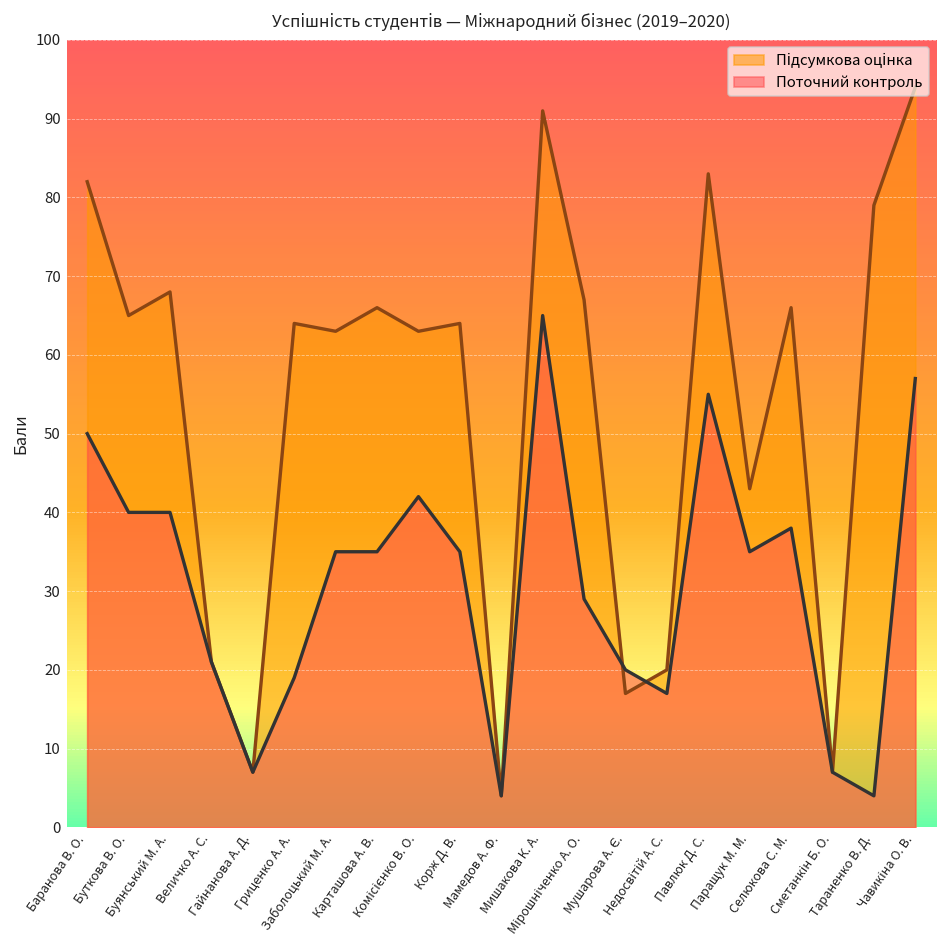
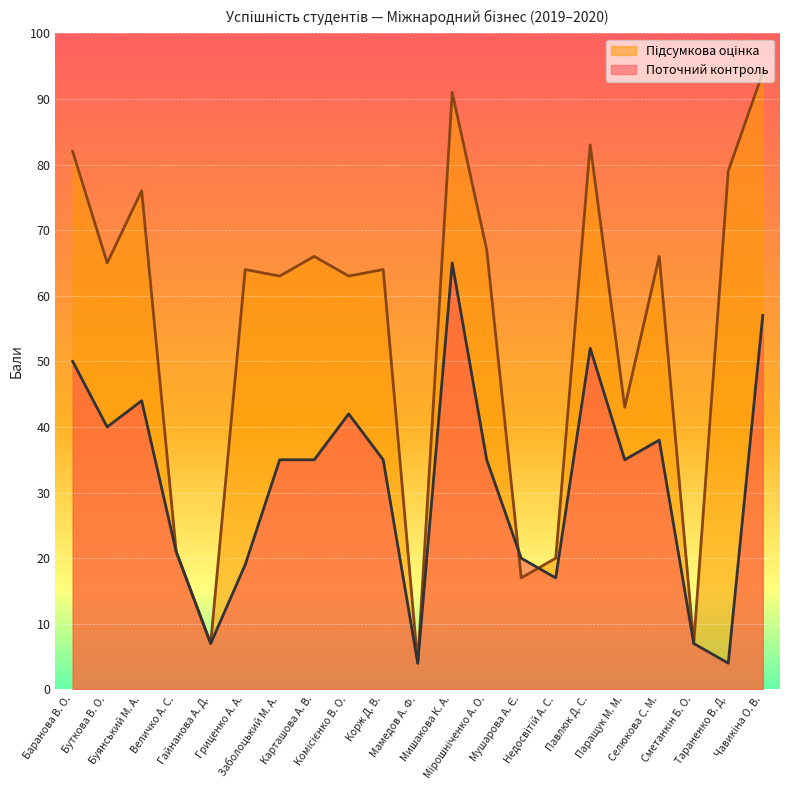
Підсумкова оцінка, Буянський М. А.: 68 -> 76
Поточний контроль, Буянський М. А.: 40 -> 44
Поточний контроль, Мірошніченко А. О.: 29 -> 35
Поточний контроль, Павлюк Д. С.: 55 -> 52
